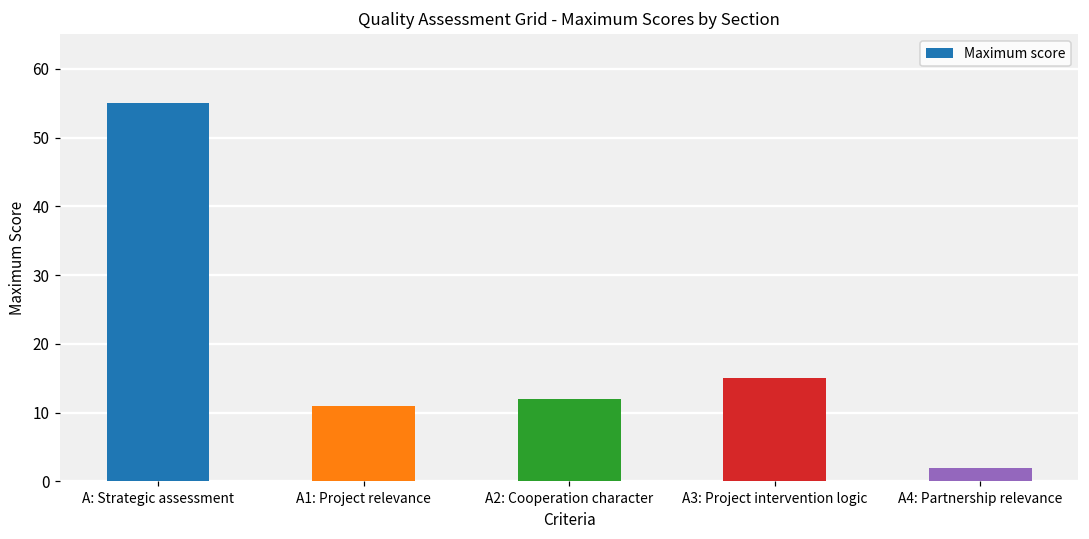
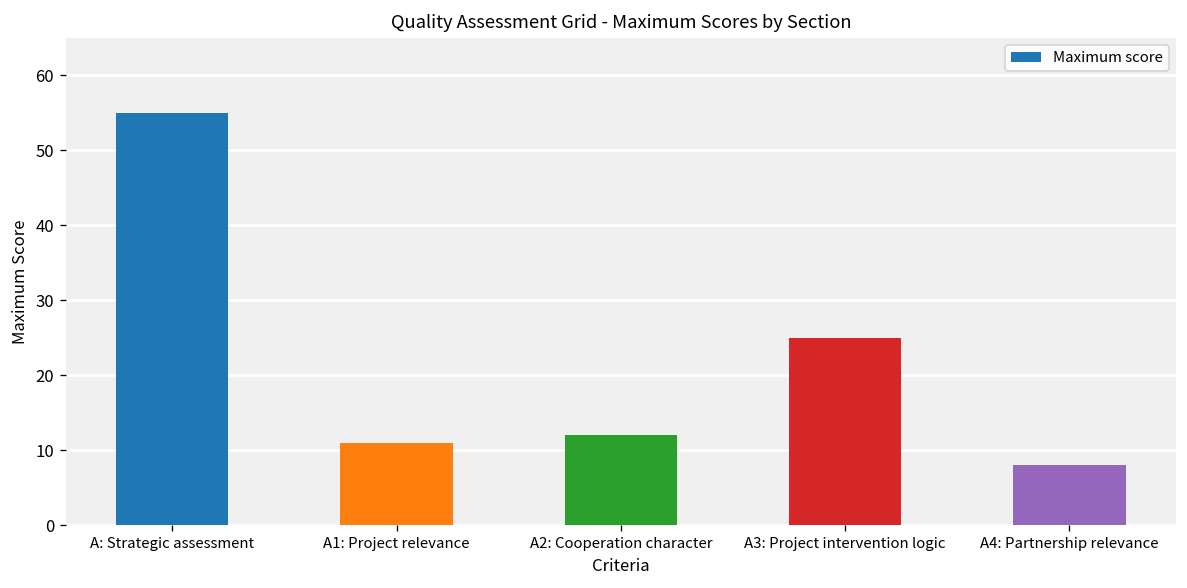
A3: Project intervention logic: 15 -> 25
A4: Partnership relevance: 2 -> 8
